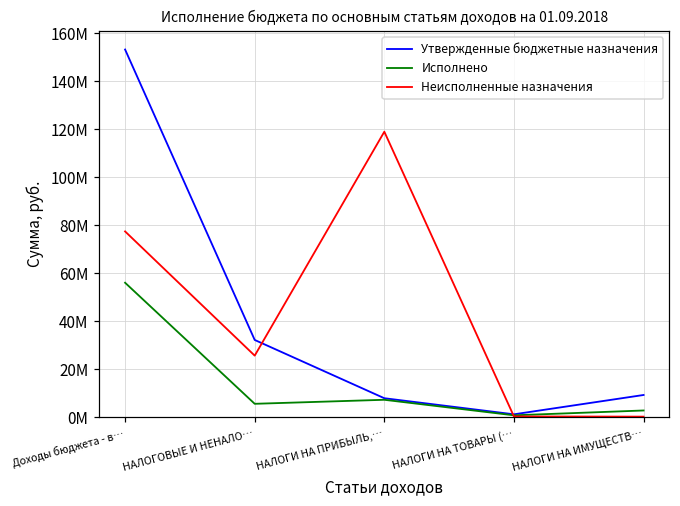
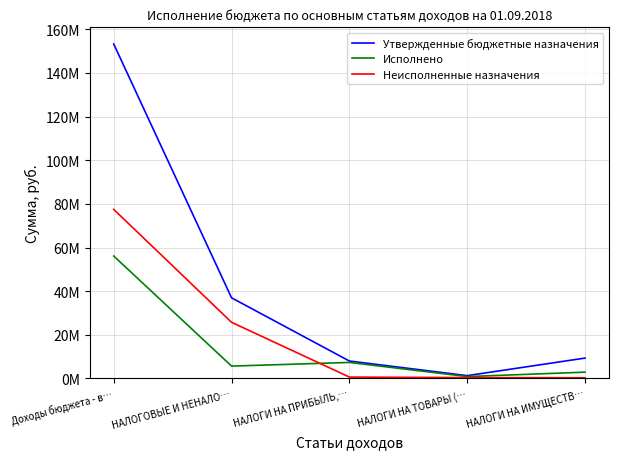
Утвержденные бюджетные назначения, НАЛОГОВЫЕ И НЕНАЛО…: 32000000 -> 37000000
Неисполненные назначения, НАЛОГИ НА ПРИБЫЛЬ,…: 119000000 -> 1000000
